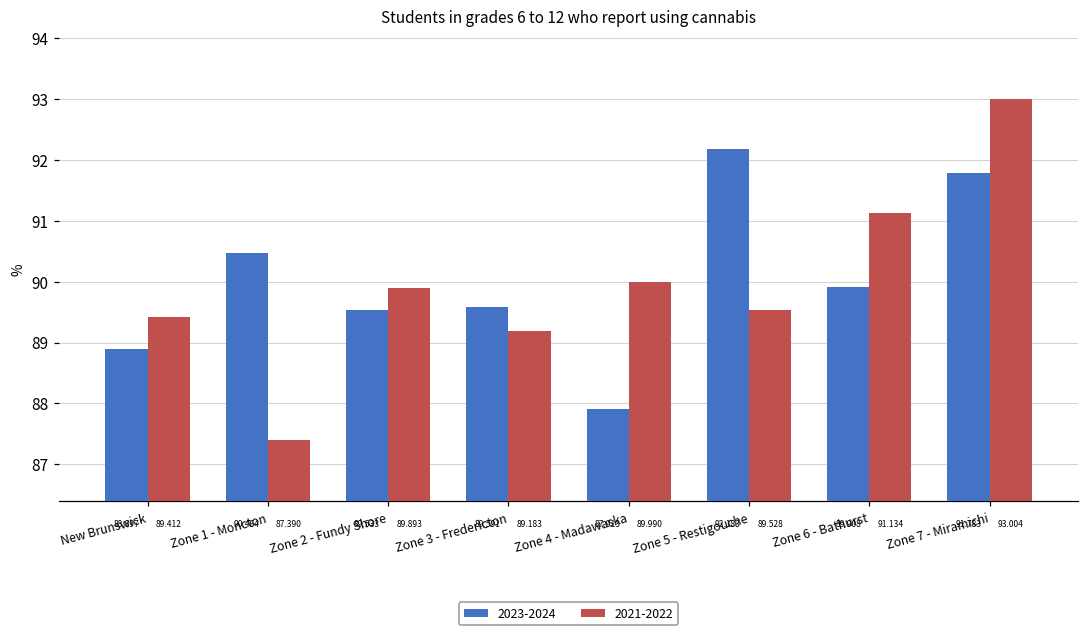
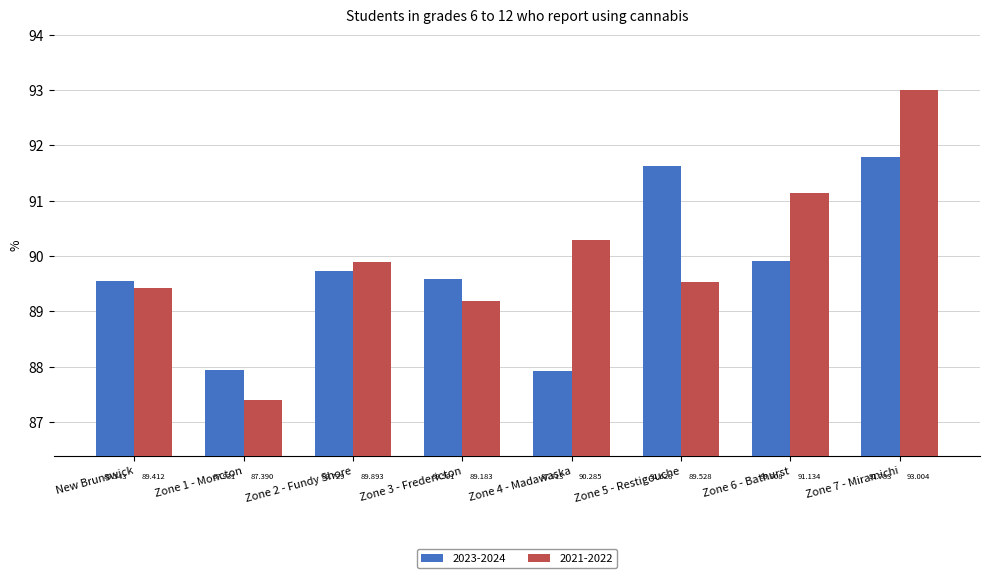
2023-2024, New Brunswick: 88.897 -> 89.543
2023-2024, Zone 1 - Moncton: 90.464 -> 87.931
2023-2024, Zone 2 - Fundy Shore: 89.533 -> 89.729
2021-2022, Zone 4 - Madawaska: 89.990 -> 90.285
2023-2024, Zone 5 - Restigouche: 92.183 -> 91.628
